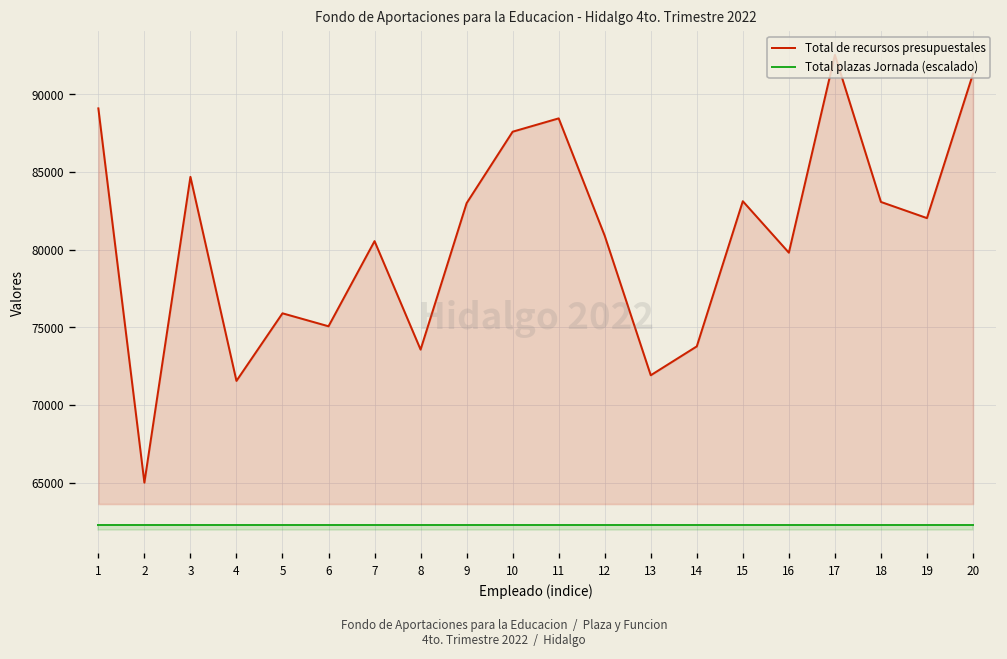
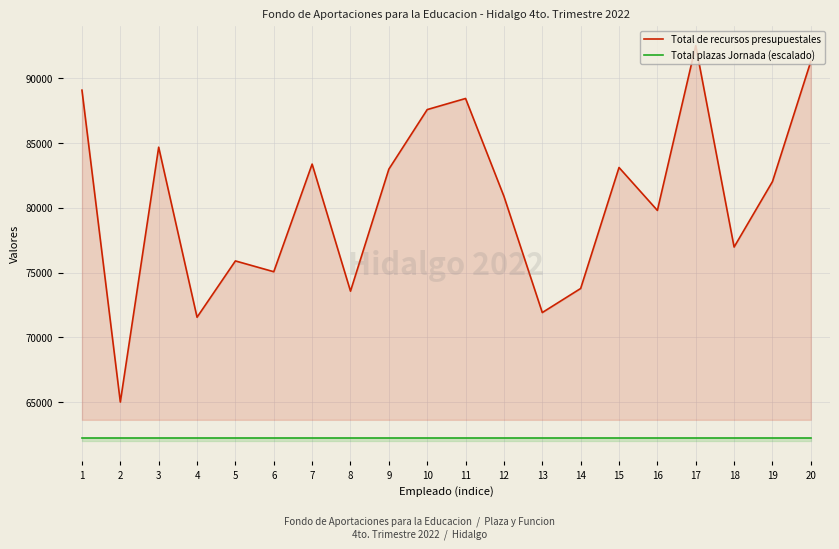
Total de recursos presupuestales, 7: 80500 -> 83400
Total de recursos presupuestales, 18: 83100 -> 77000
